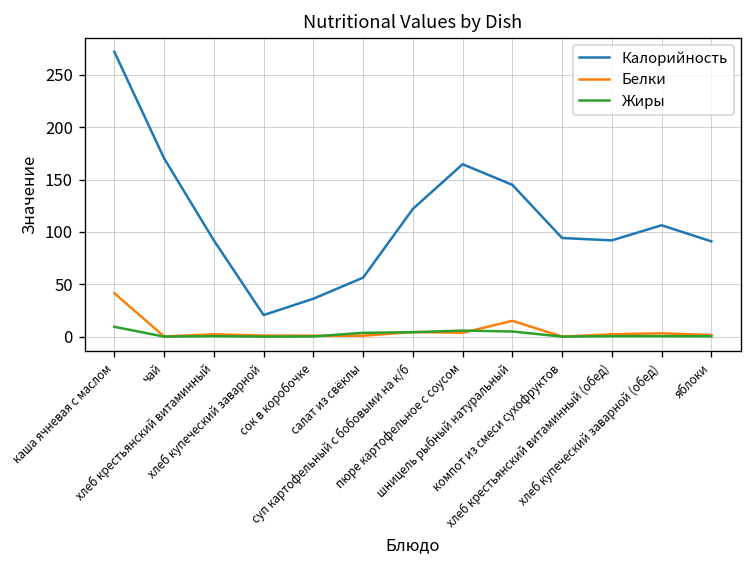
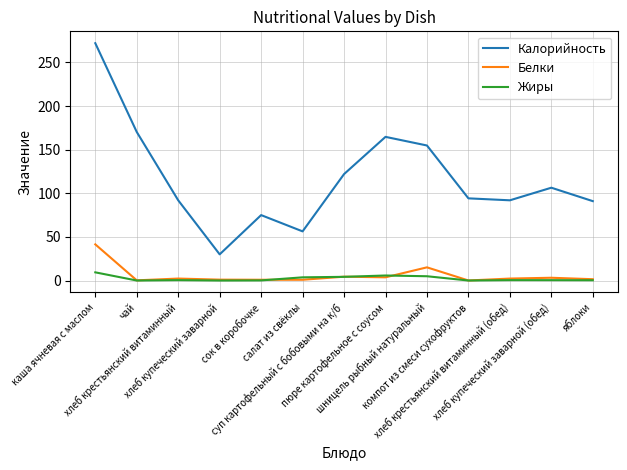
Калорийность, хлеб купеческий заварной: 20 -> 30
Калорийность, сок в коробочке: 40 -> 80
Калорийность, шницель рыбный натуральный: 145 -> 155
